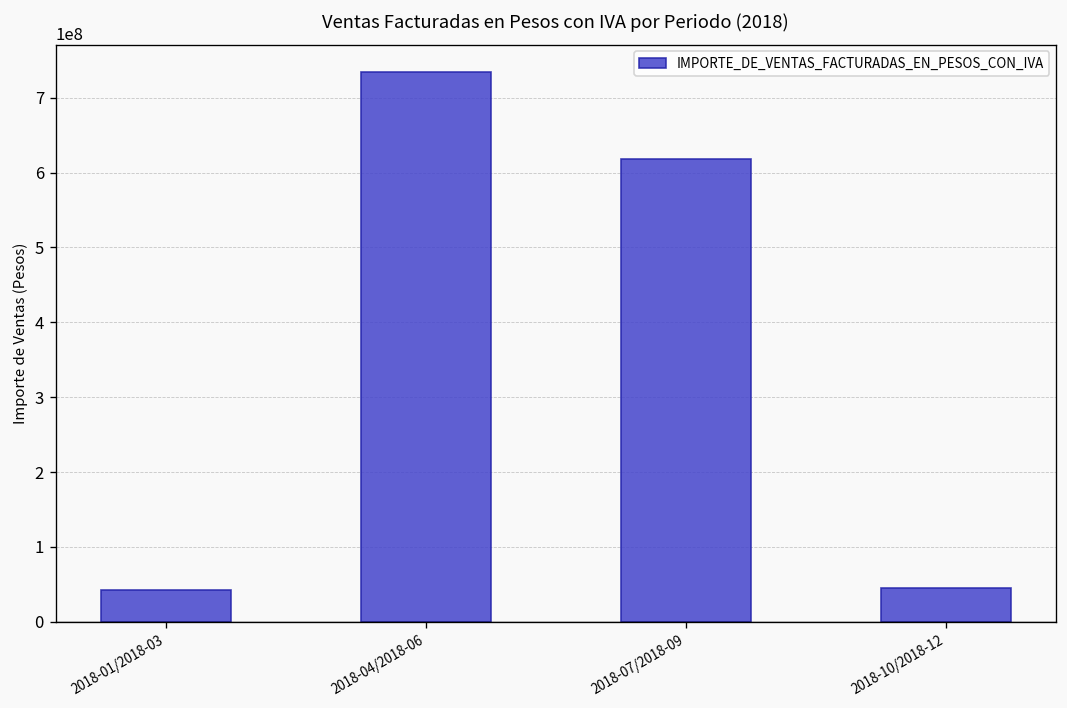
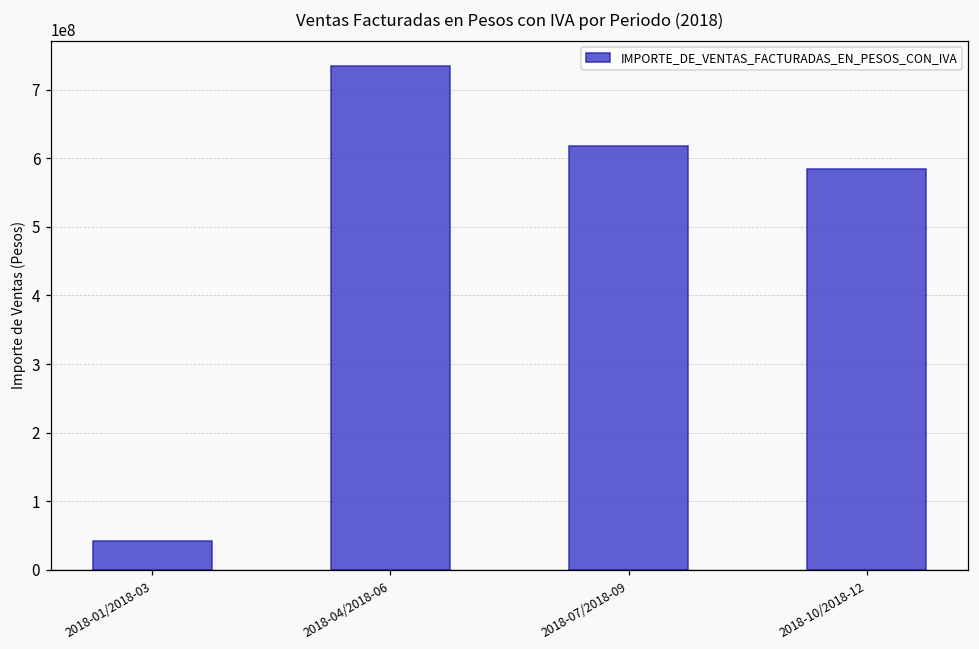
2018-10/2018-12: 40000000 -> 580000000
